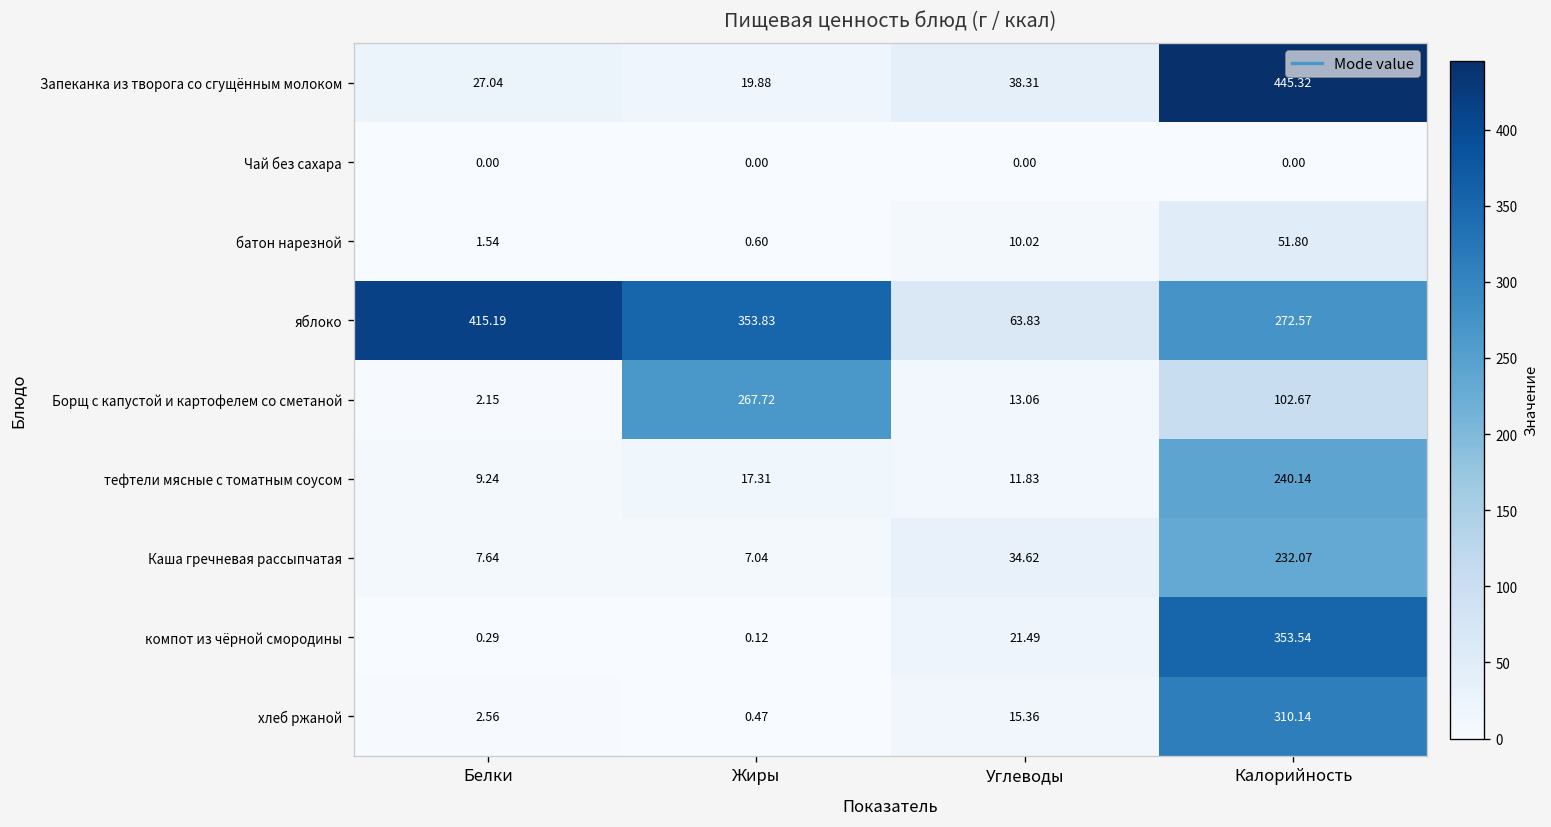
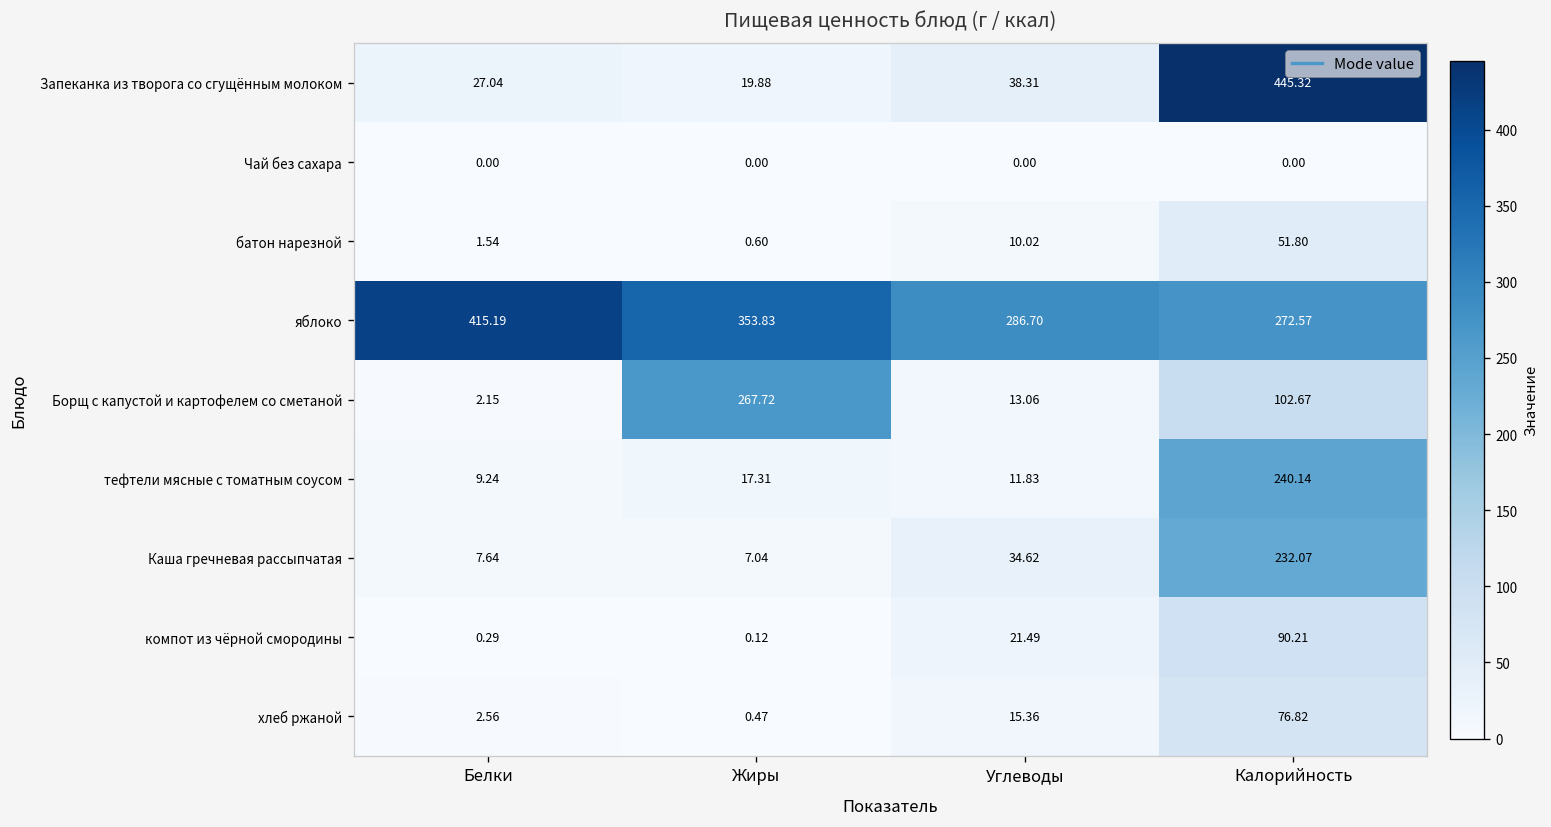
яблоко, Углеводы: 63.83 -> 286.70
компот из чёрной смородины, Калорийность: 353.54 -> 90.21
хлеб ржаной, Калорийность: 310.14 -> 76.82
